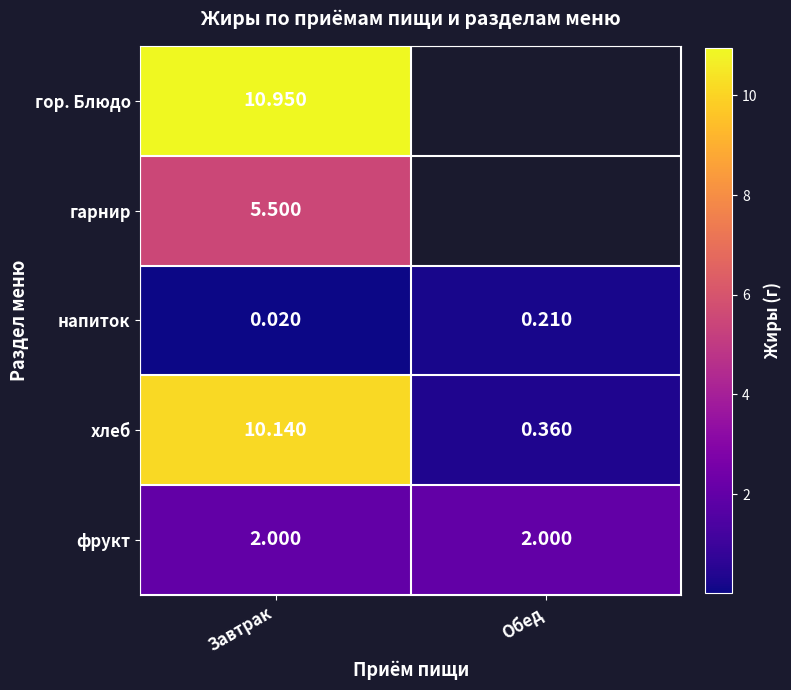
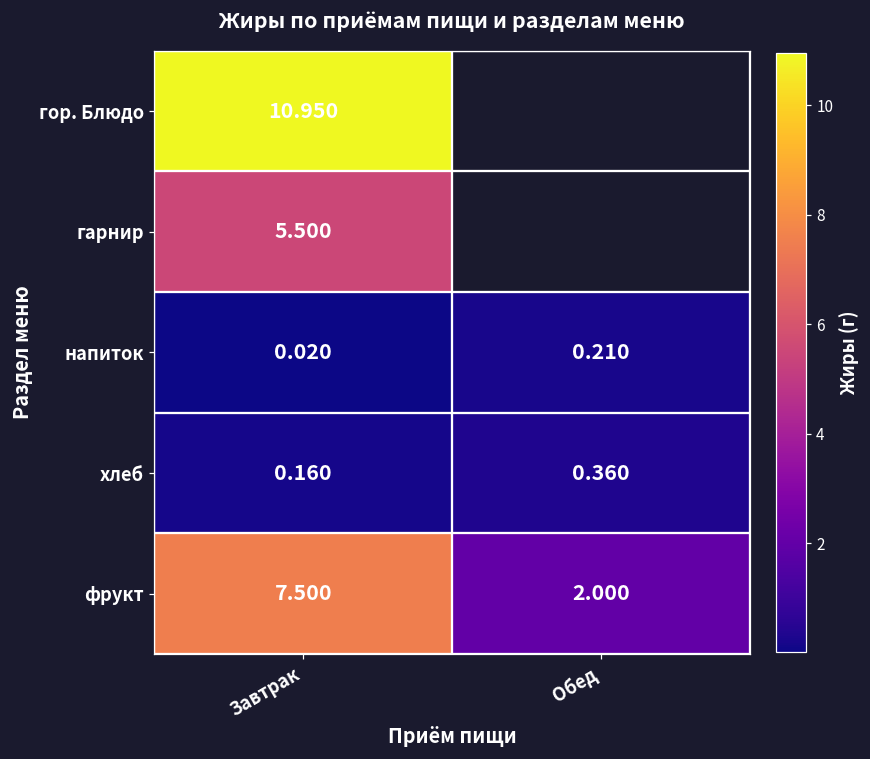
хлеб, Завтрак: 10.140 -> 0.160
фрукт, Завтрак: 2.000 -> 7.500
